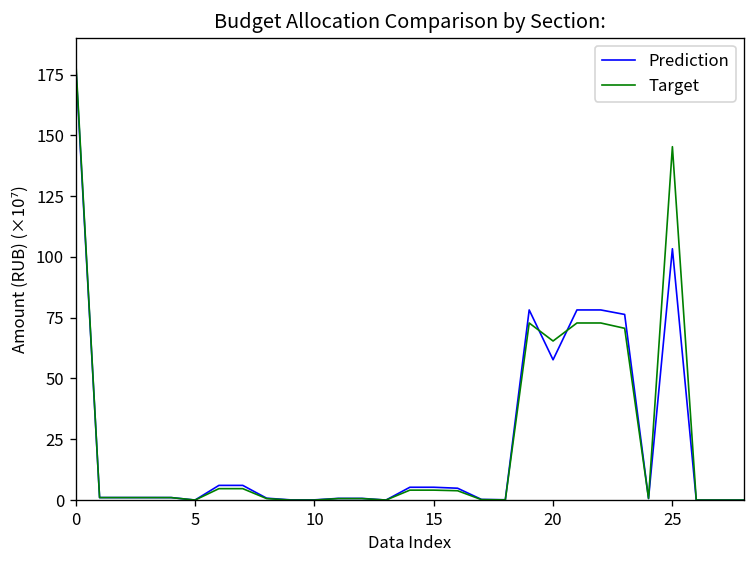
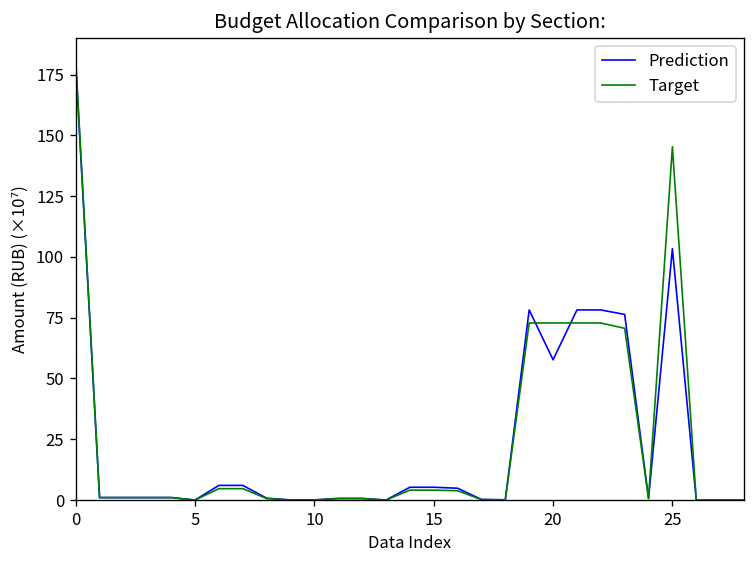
Target, 20: 65 -> 73
